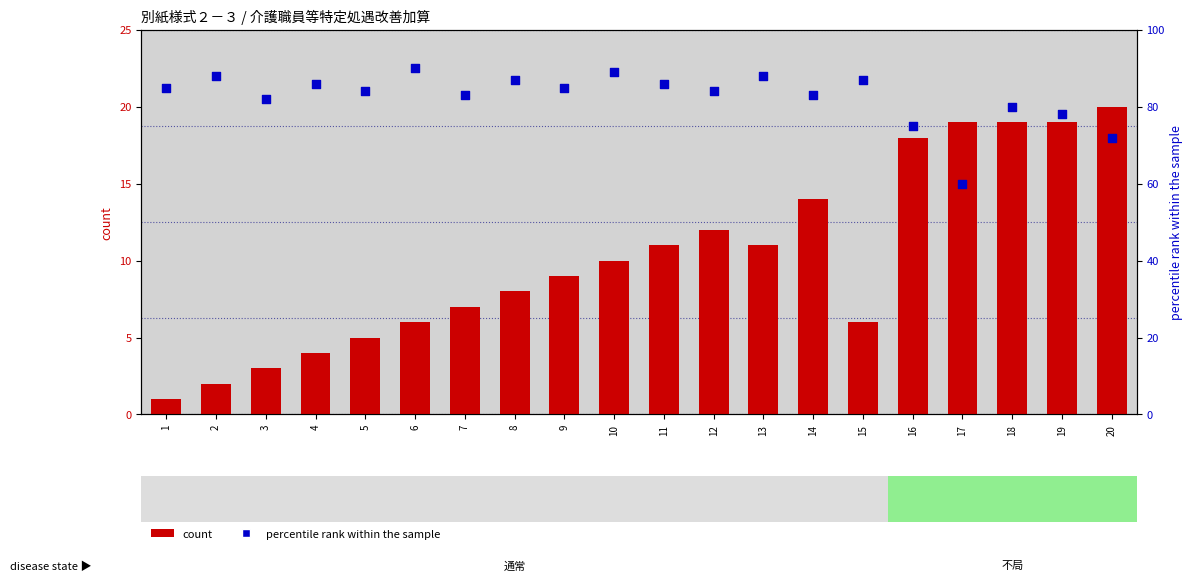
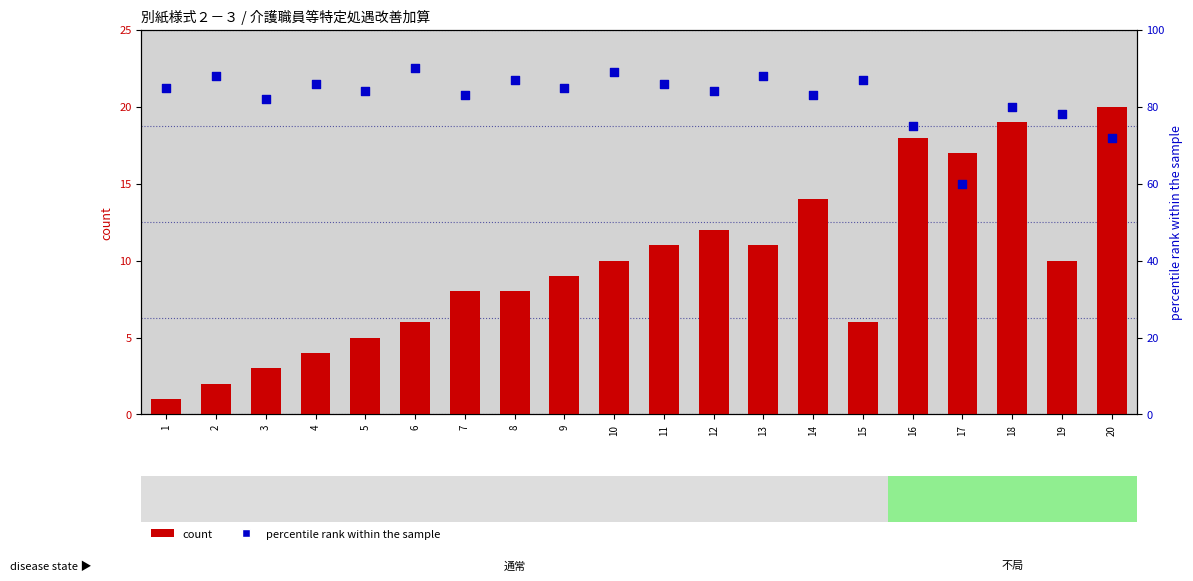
count, 7: 7 -> 8
count, 17: 19 -> 17
count, 19: 19 -> 10
